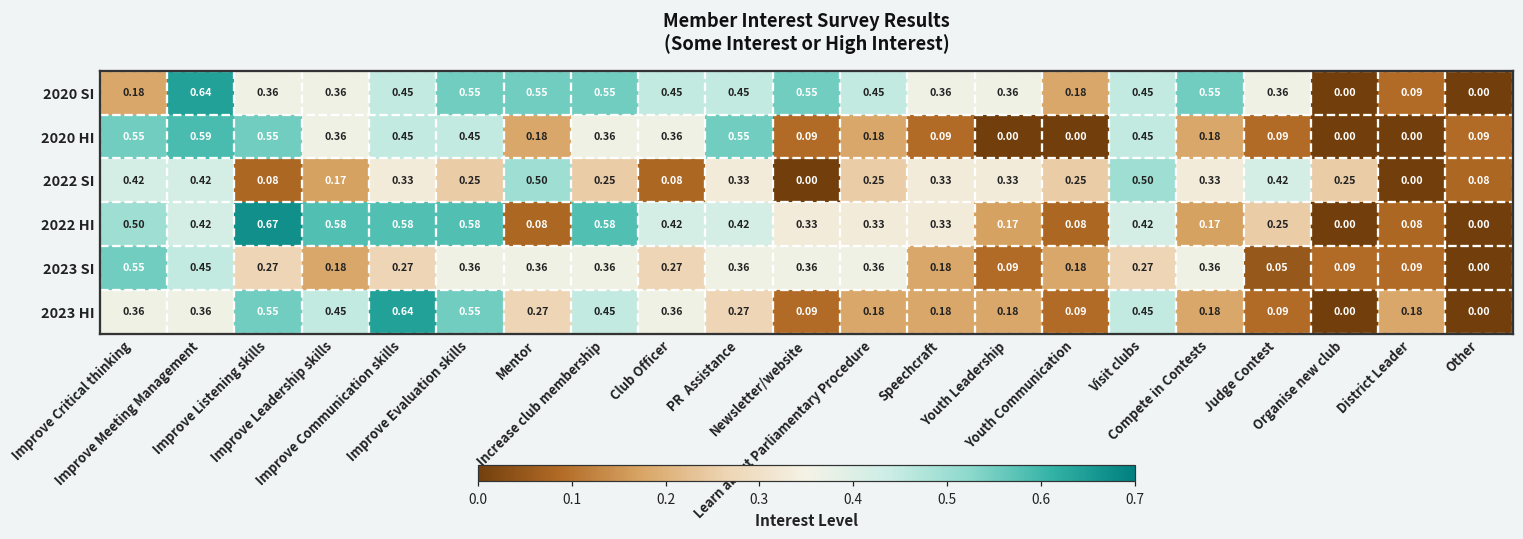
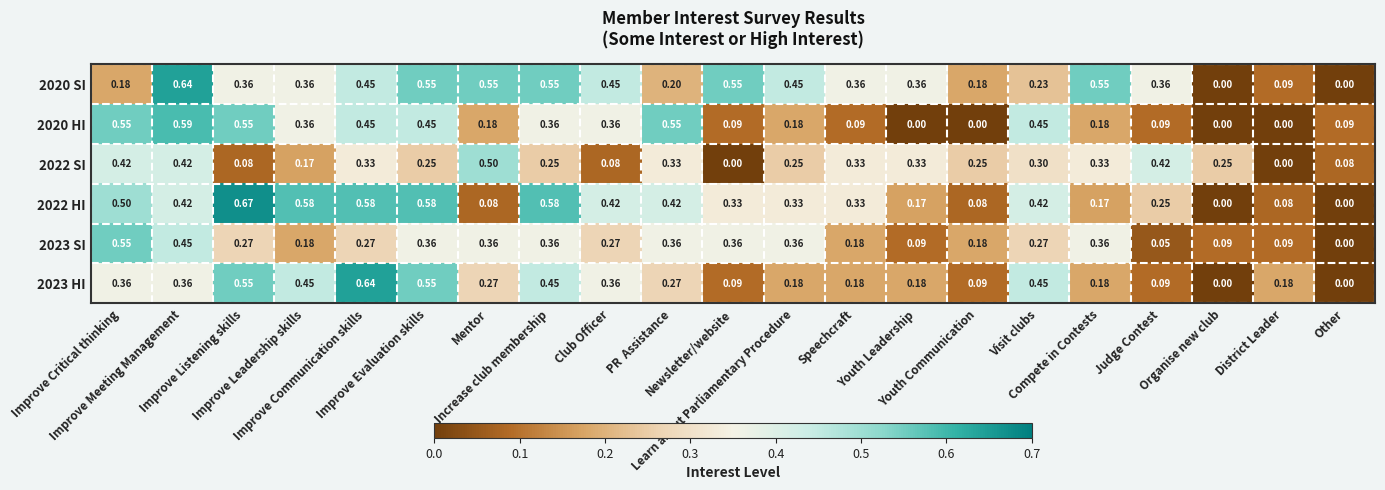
2020 SI, PR Assistance: 0.45 -> 0.20
2020 SI, Visit clubs: 0.45 -> 0.23
2022 SI, Visit clubs: 0.50 -> 0.30
